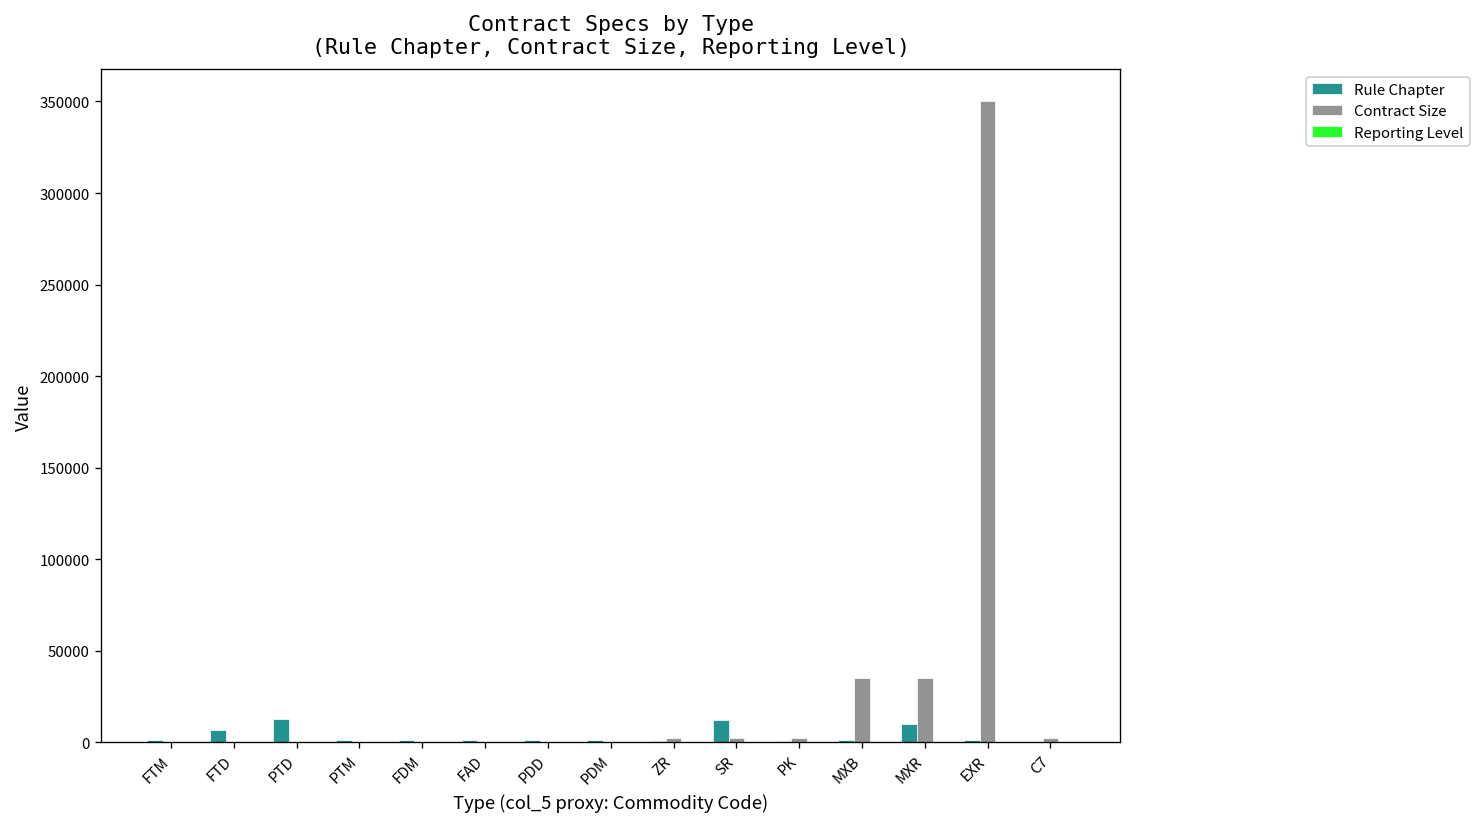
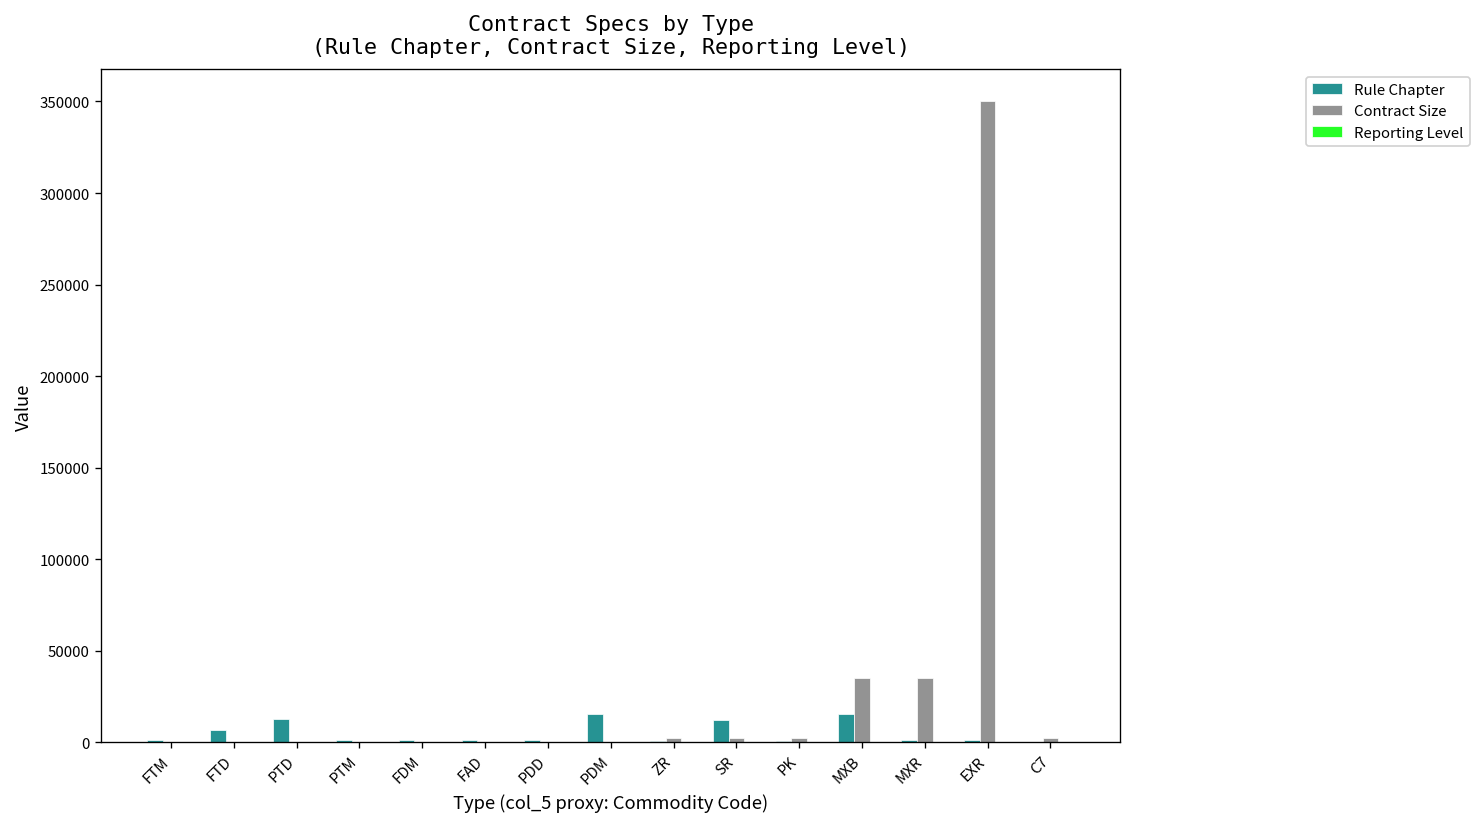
Rule Chapter, PDM: 1000 -> 15000
Rule Chapter, MXB: 1000 -> 16000
Rule Chapter, MXR: 10000 -> 1000
